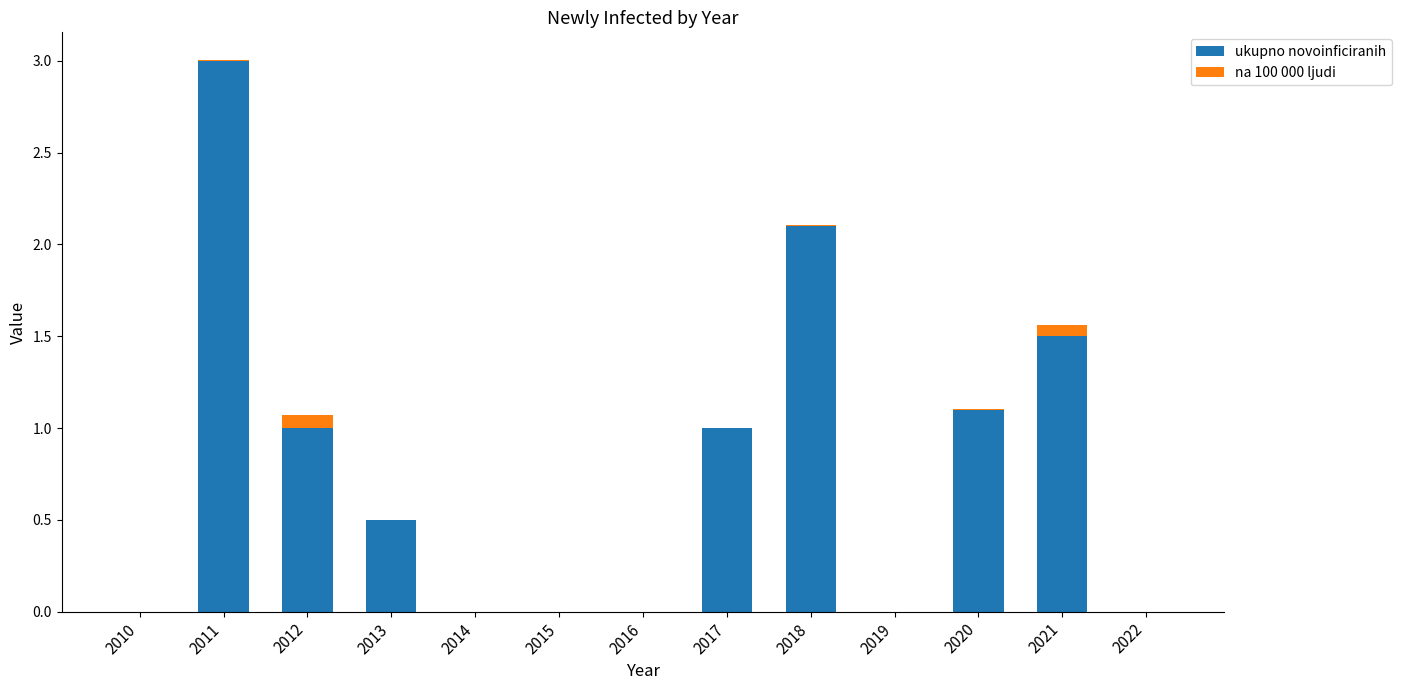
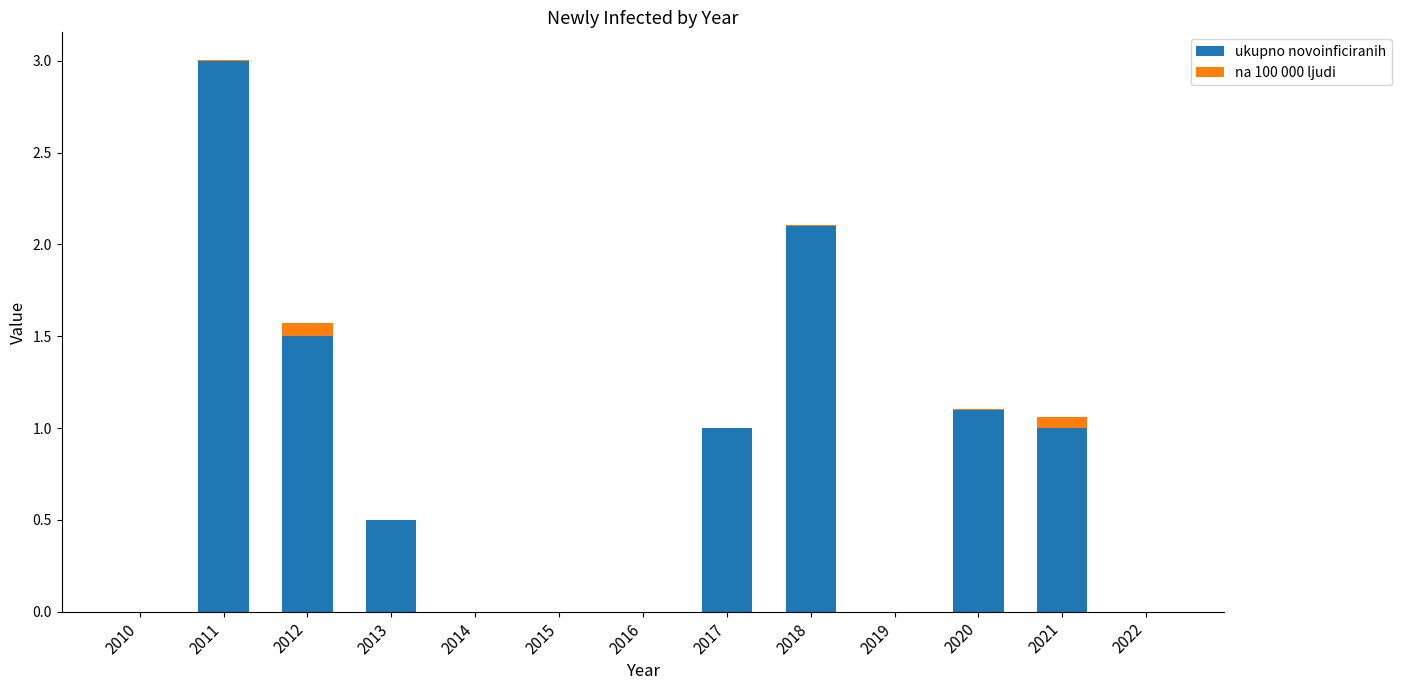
ukupno novoinficiranih, 2012: 1.0 -> 1.5
ukupno novoinficiranih, 2021: 1.5 -> 1.0
